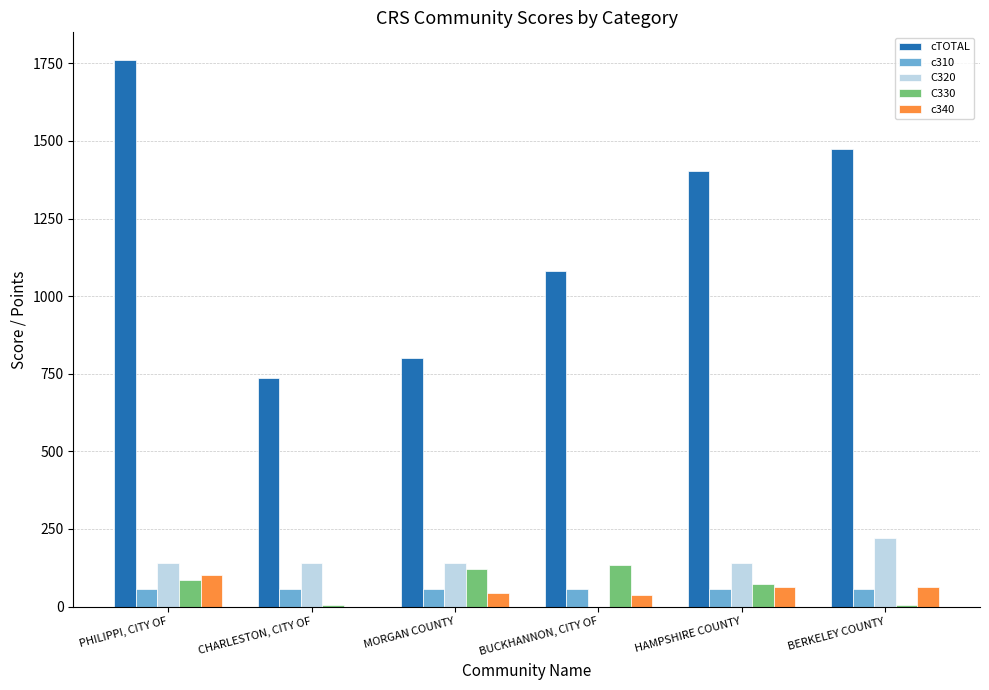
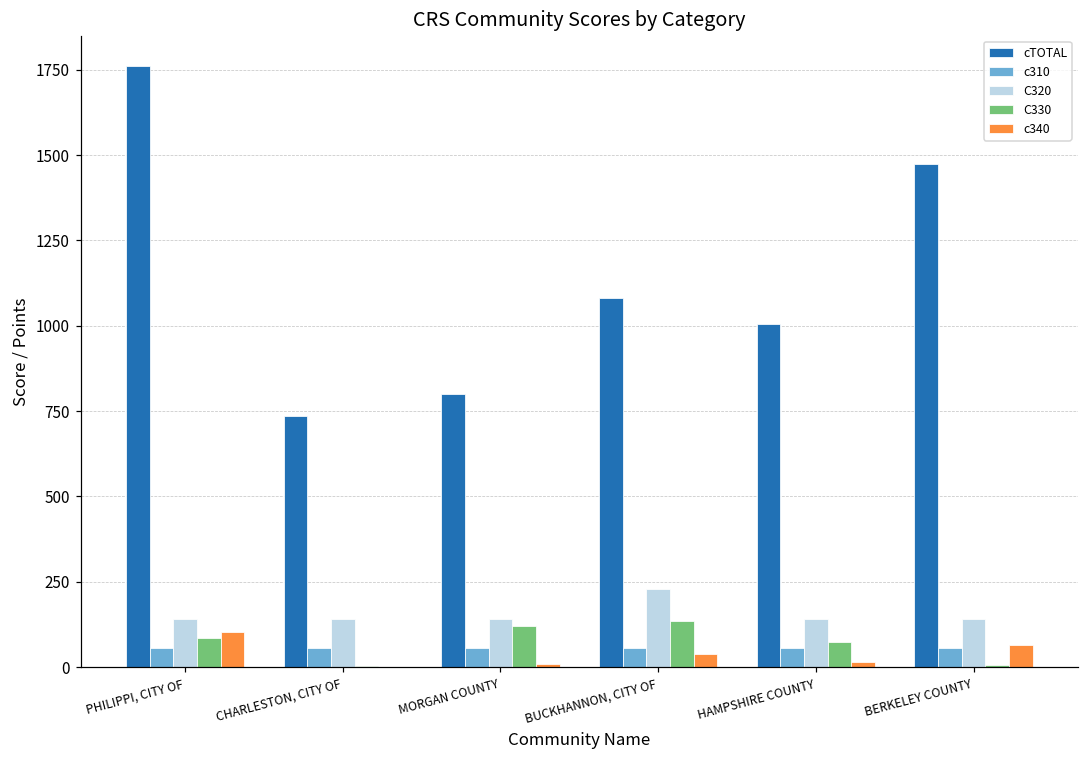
c340, MORGAN COUNTY: 40 -> 10
C320, BUCKHANNON, CITY OF: 0 -> 230
cTOTAL, HAMPSHIRE COUNTY: 1400 -> 1000
c340, HAMPSHIRE COUNTY: 60 -> 20
C320, BERKELEY COUNTY: 220 -> 140
